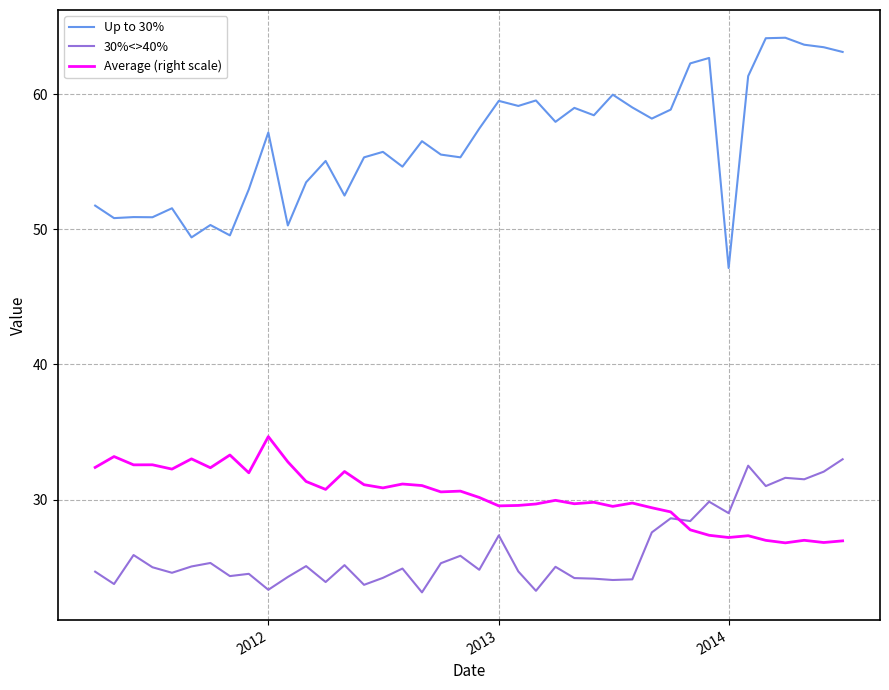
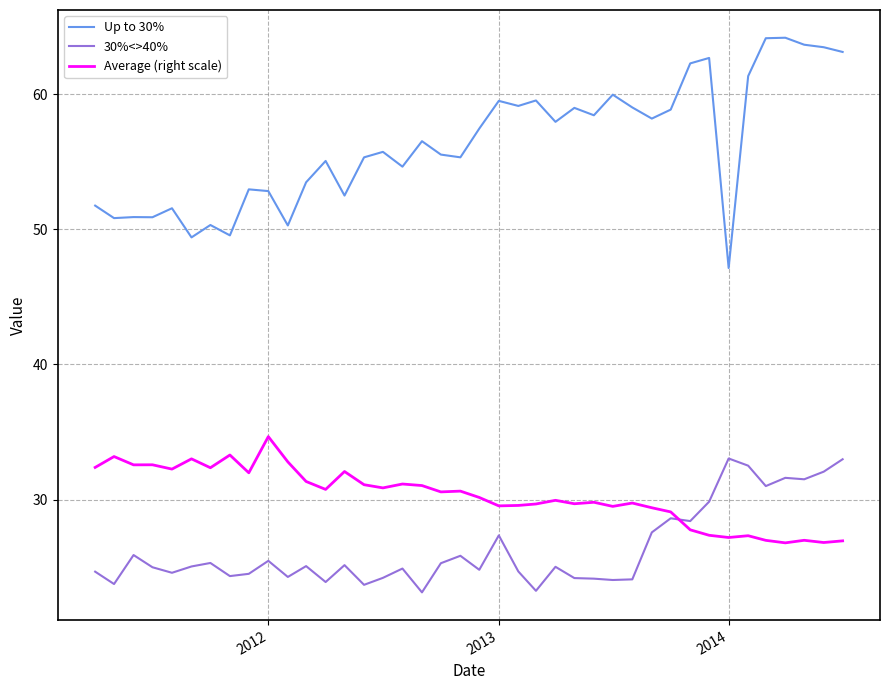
Up to 30%, 2012: 57.2 -> 52.8
30%<>40%, 2012: 23.3 -> 25.5
30%<>40%, 2014: 29.0 -> 33.0
